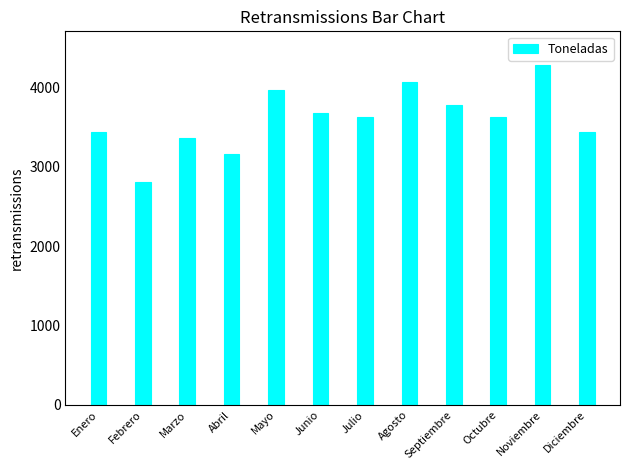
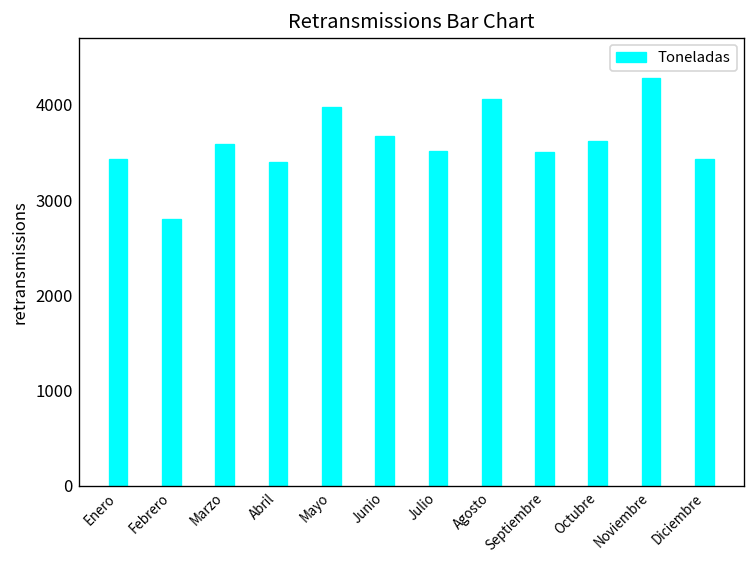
Marzo: 3400 -> 3600
Abril: 3200 -> 3400
Julio: 3600 -> 3500
Septiembre: 3800 -> 3500
